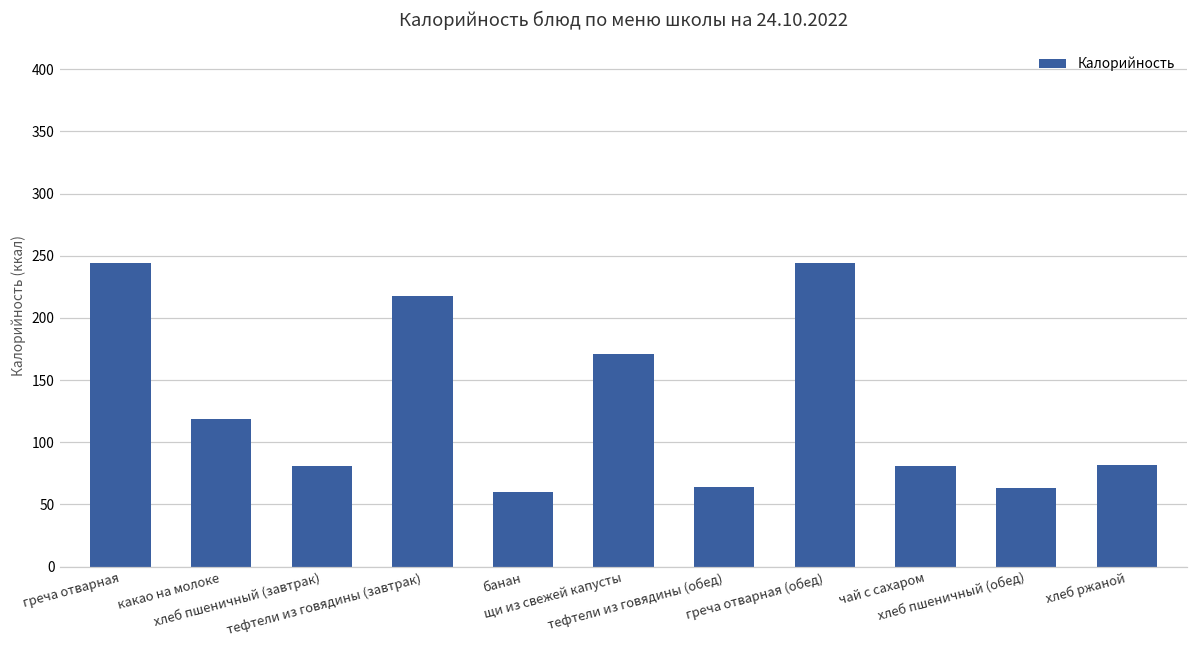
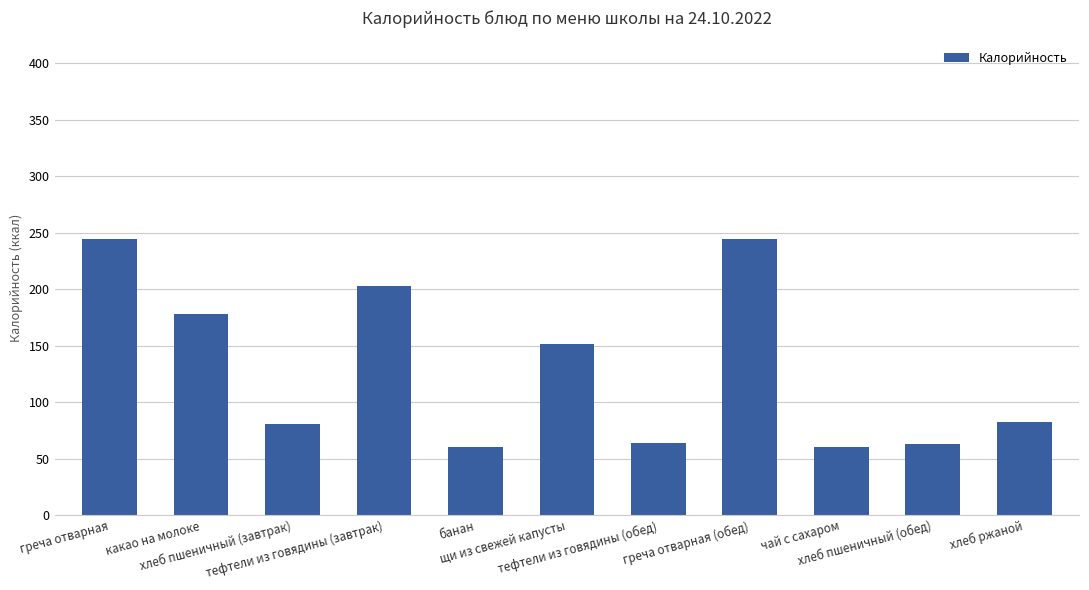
какао на молоке: 119 -> 178
тефтели из говядины (завтрак): 218 -> 203
щи из свежей капусты: 171 -> 151
чай с сахаром: 81 -> 60
